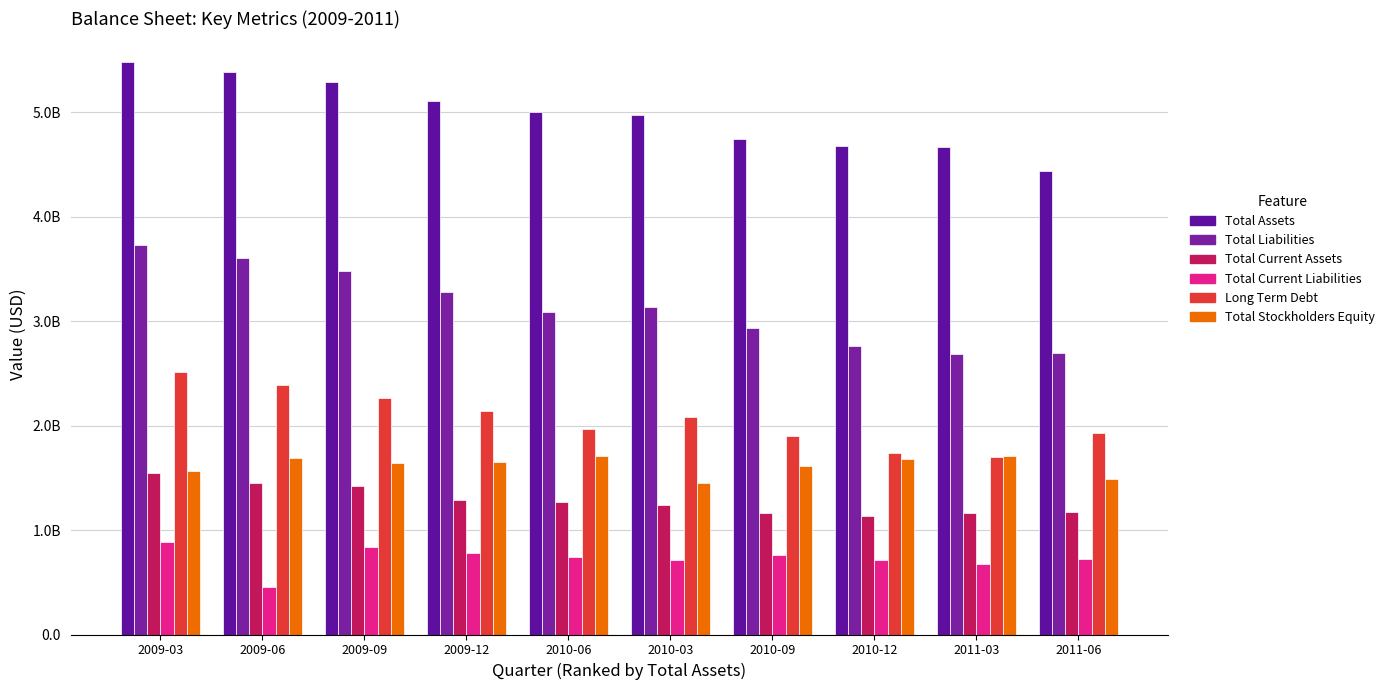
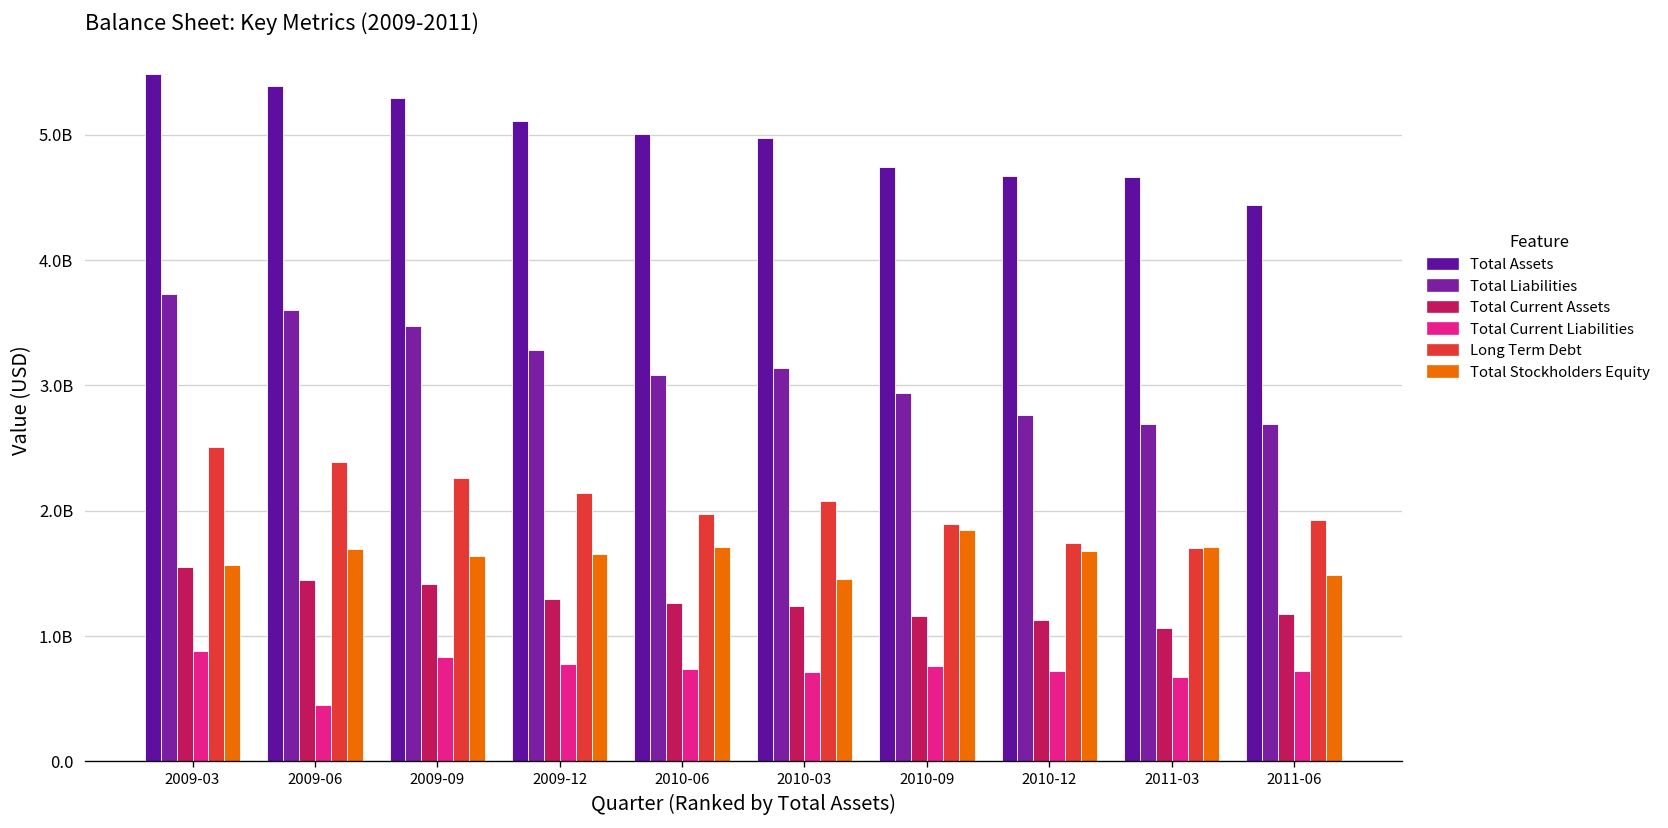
Total Stockholders Equity, 2010-09: 1610000000 -> 1840000000
Total Current Assets, 2011-03: 1160000000 -> 1060000000
